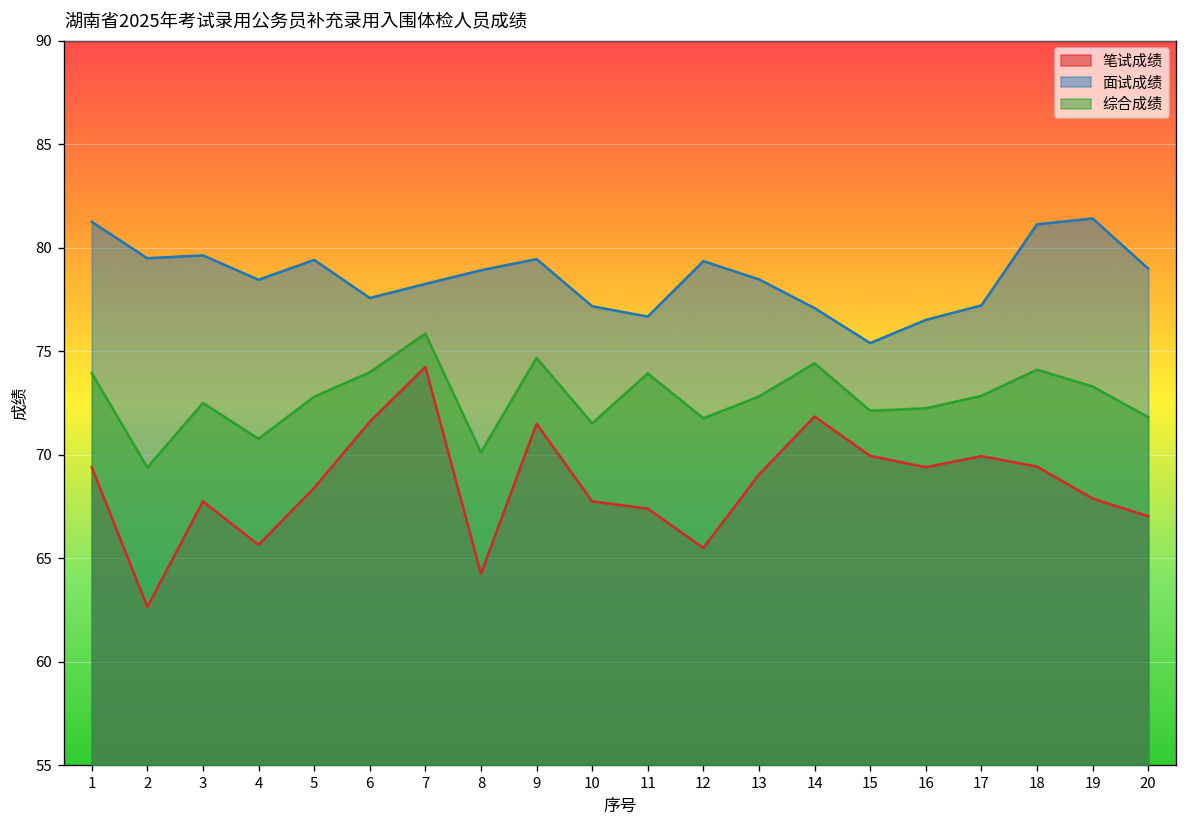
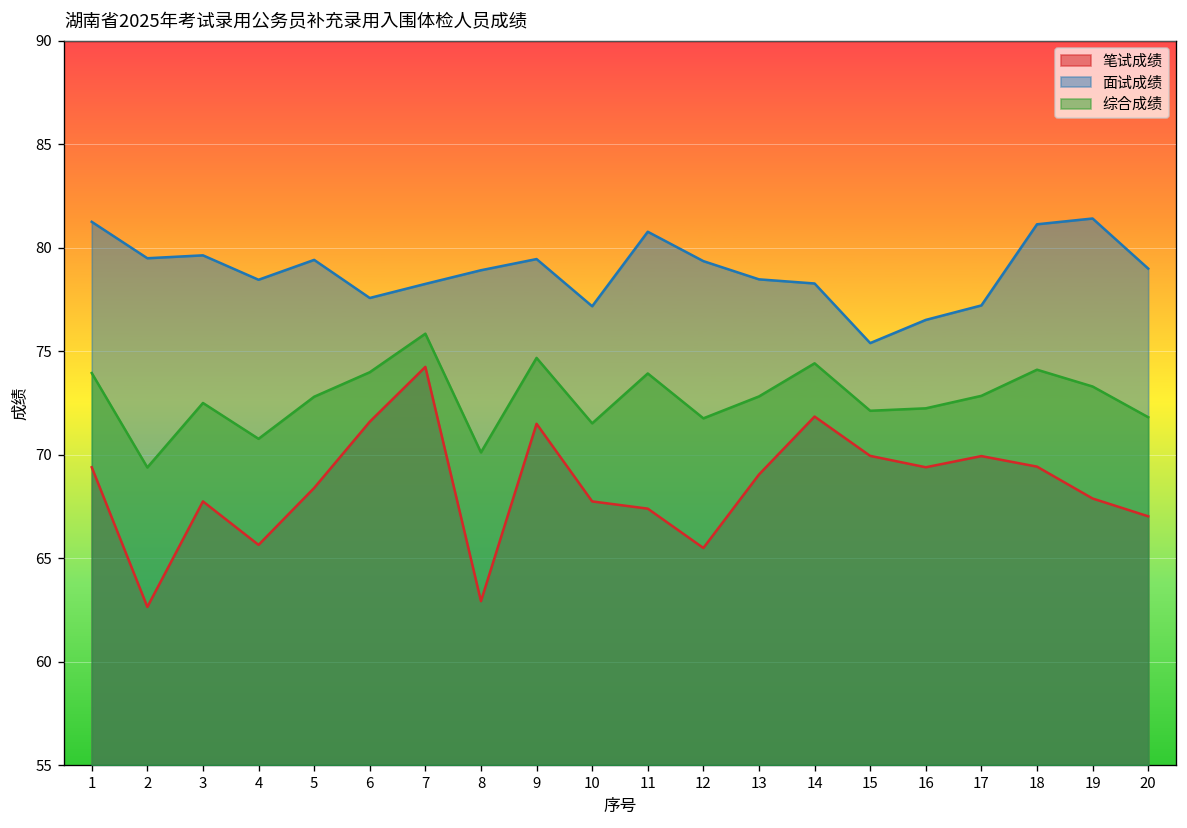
笔试成绩, 8: 64.3 -> 62.9
面试成绩, 11: 76.7 -> 80.8
面试成绩, 14: 77.1 -> 78.3
